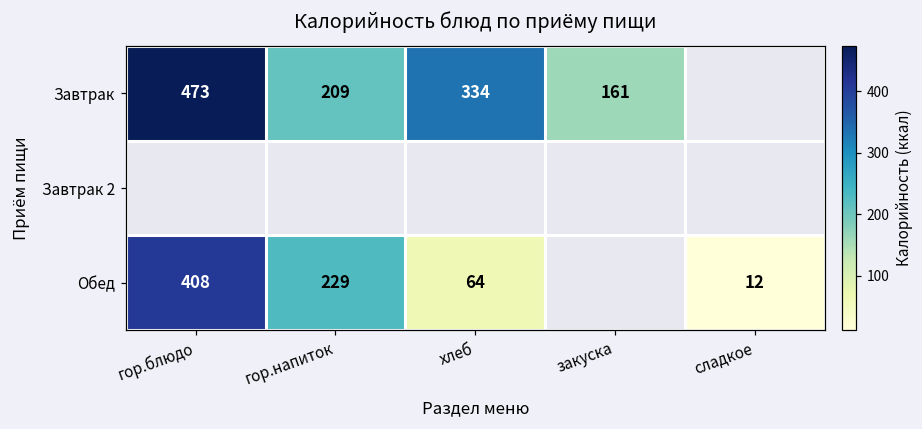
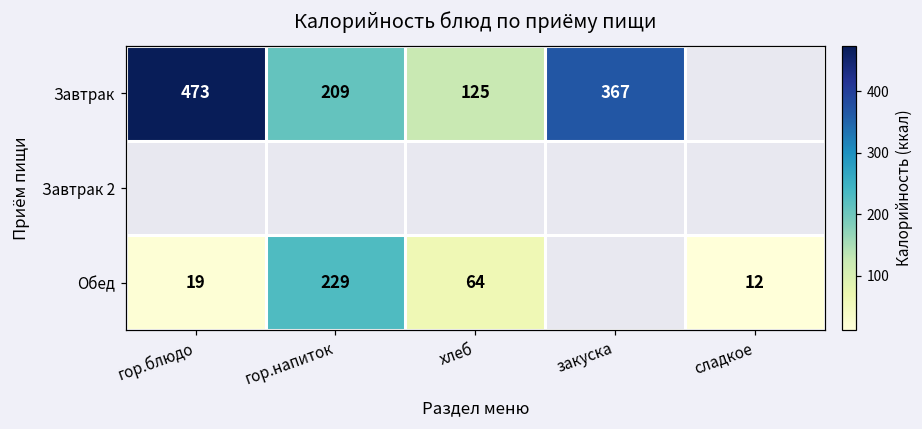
Завтрак, хлеб: 334 -> 125
Завтрак, закуска: 161 -> 367
Обед, гор.блюдо: 408 -> 19
